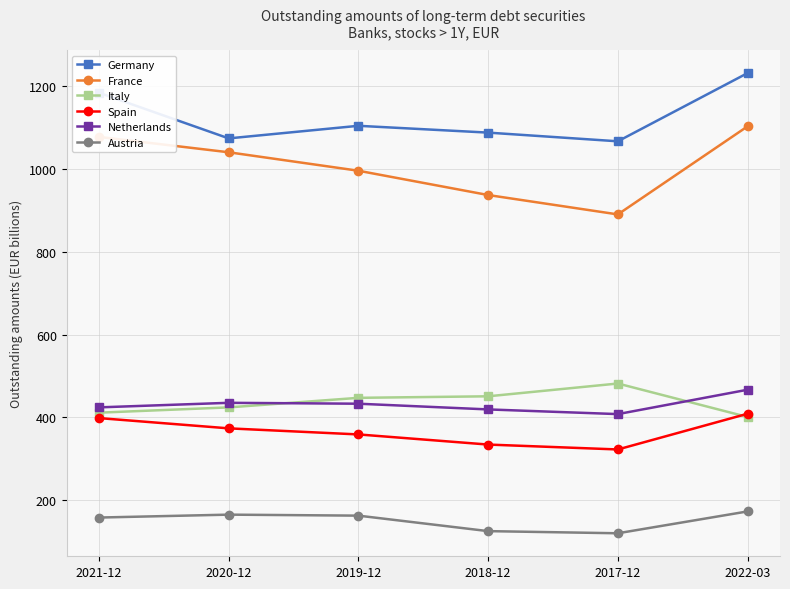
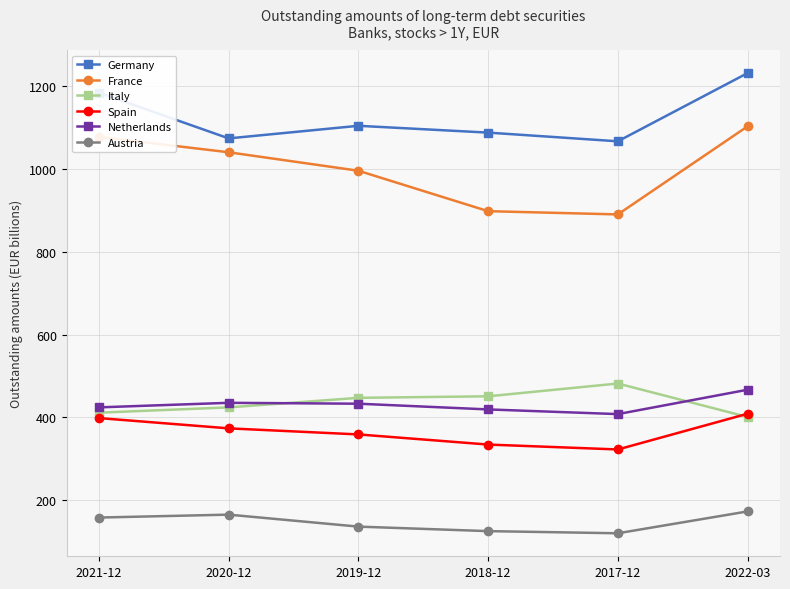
Austria, 2019-12: 160 -> 140
France, 2018-12: 940 -> 900
